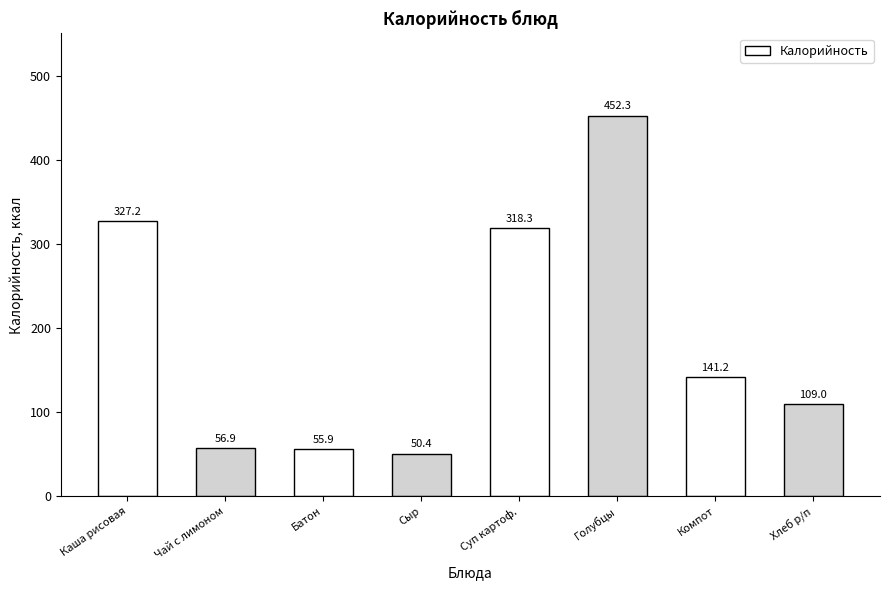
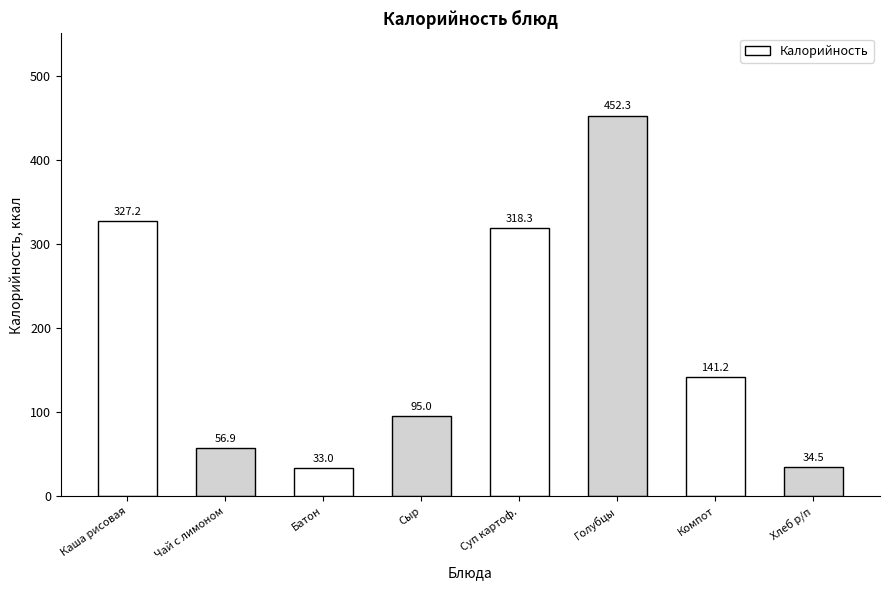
Батон: 55.9 -> 33.0
Сыр: 50.4 -> 95.0
Хлеб р/п: 109.0 -> 34.5
